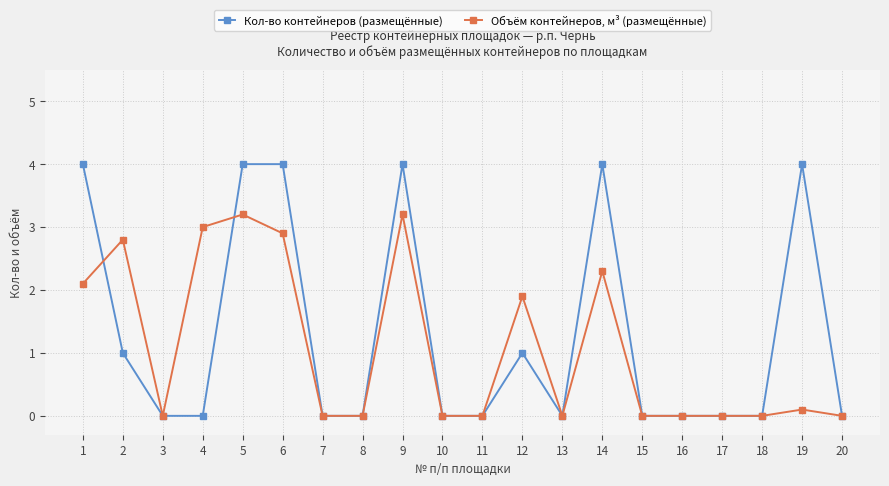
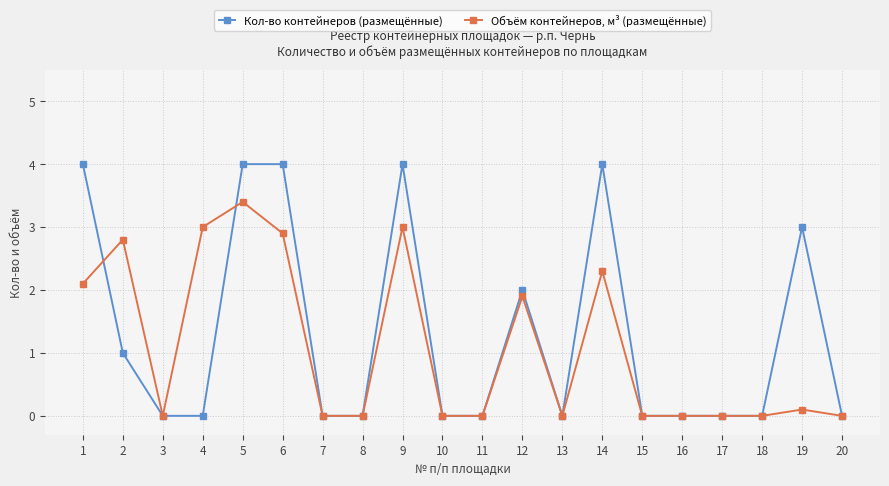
Объём контейнеров, м³ (размещённые), 5: 3.2 -> 3.4
Объём контейнеров, м³ (размещённые), 9: 3.2 -> 3.0
Кол-во контейнеров (размещённые), 12: 1 -> 2
Кол-во контейнеров (размещённые), 19: 4 -> 3
